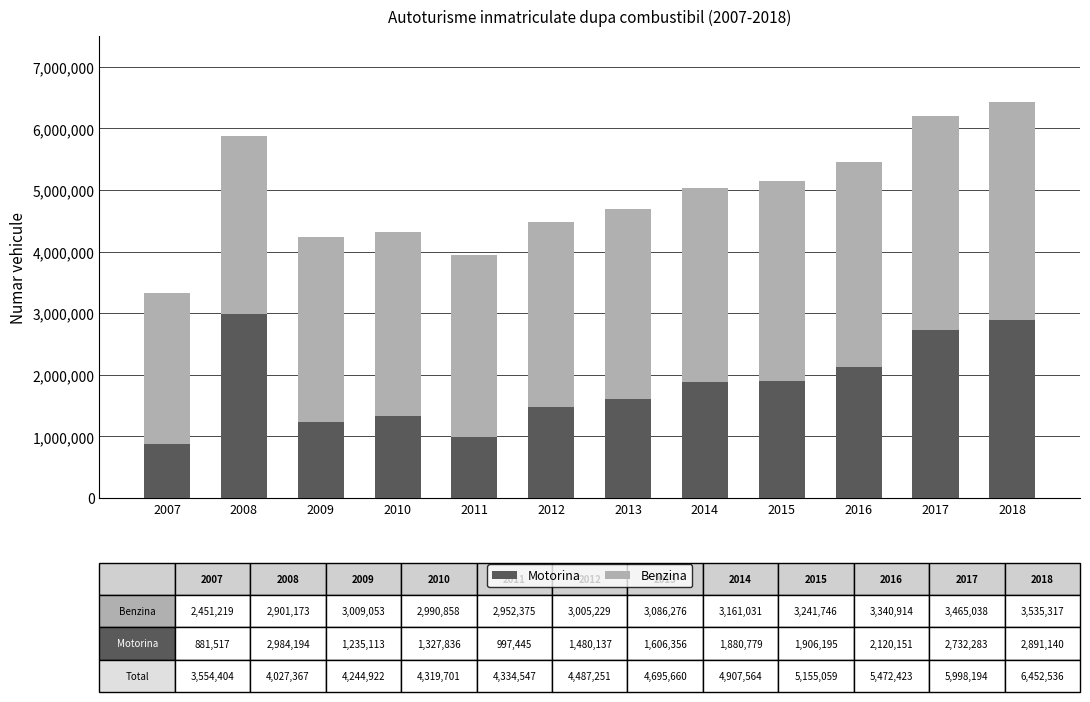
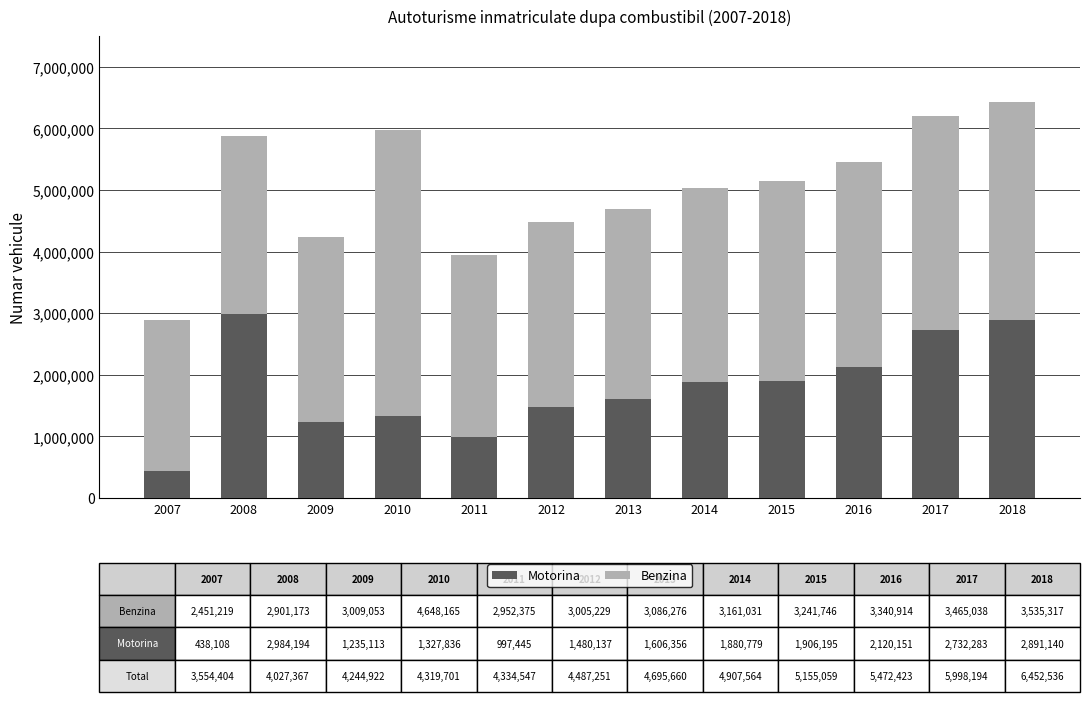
Motorina, 2007: 881,517 -> 438,108
Benzina, 2010: 2,990,858 -> 4,648,165
